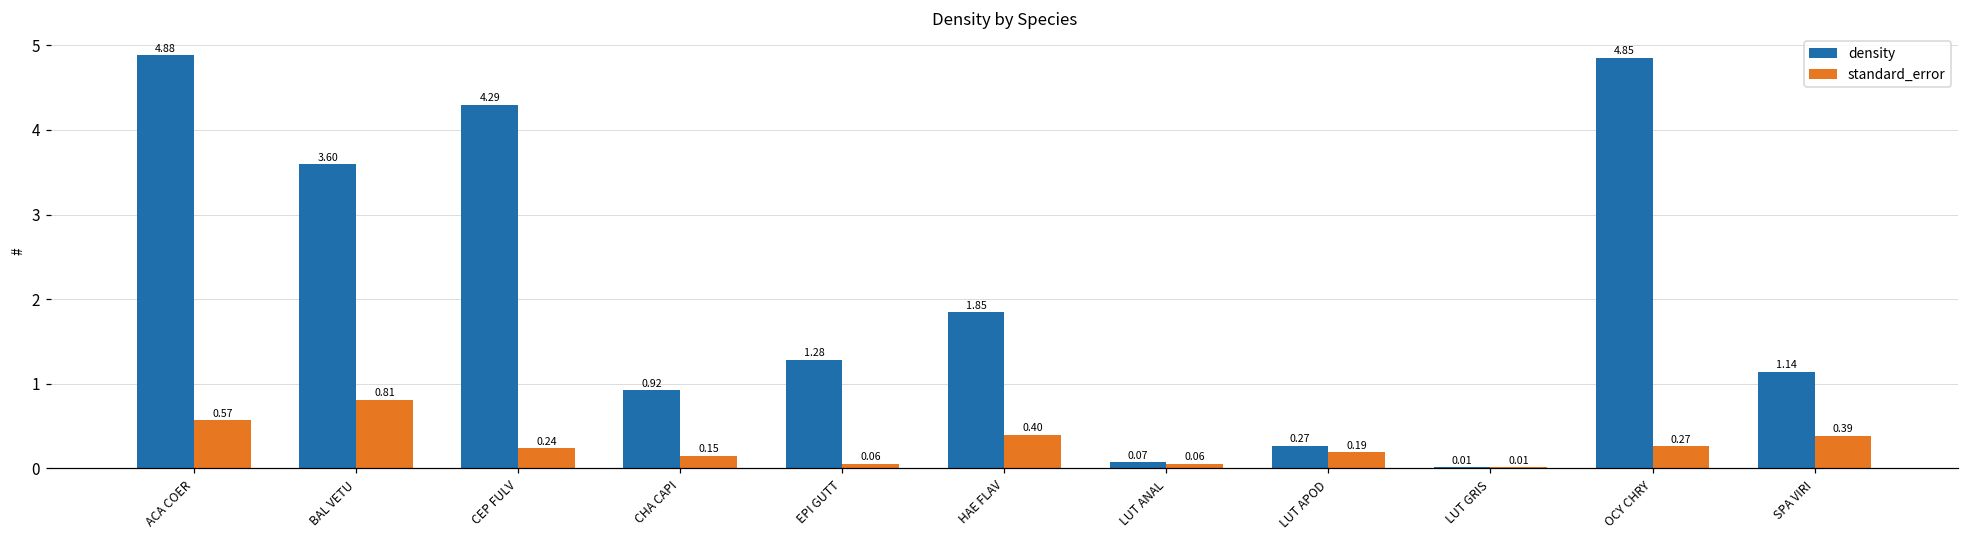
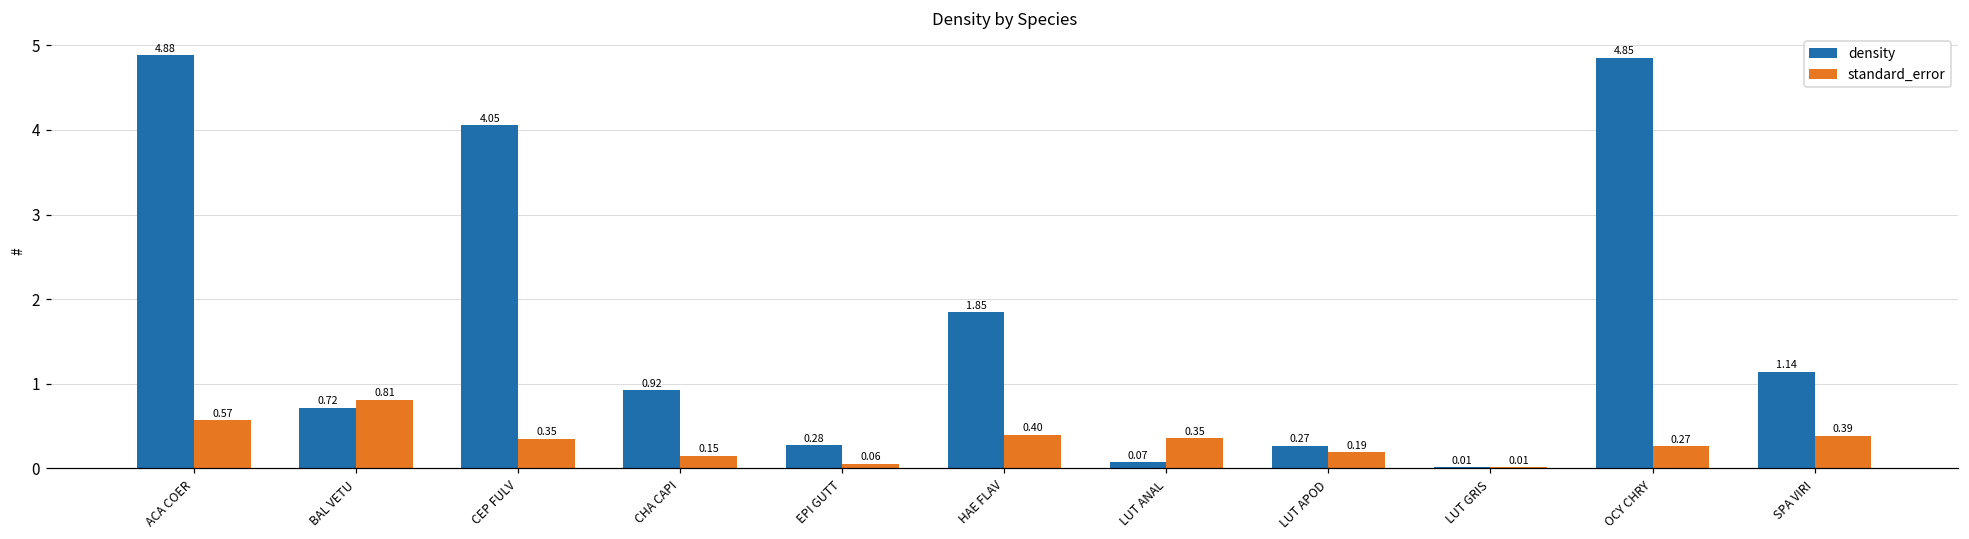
density, BAL VETU: 3.60 -> 0.72
density, CEP FULV: 4.29 -> 4.05
standard_error, CEP FULV: 0.24 -> 0.35
density, EPI GUTT: 1.28 -> 0.28
standard_error, LUT ANAL: 0.06 -> 0.35
